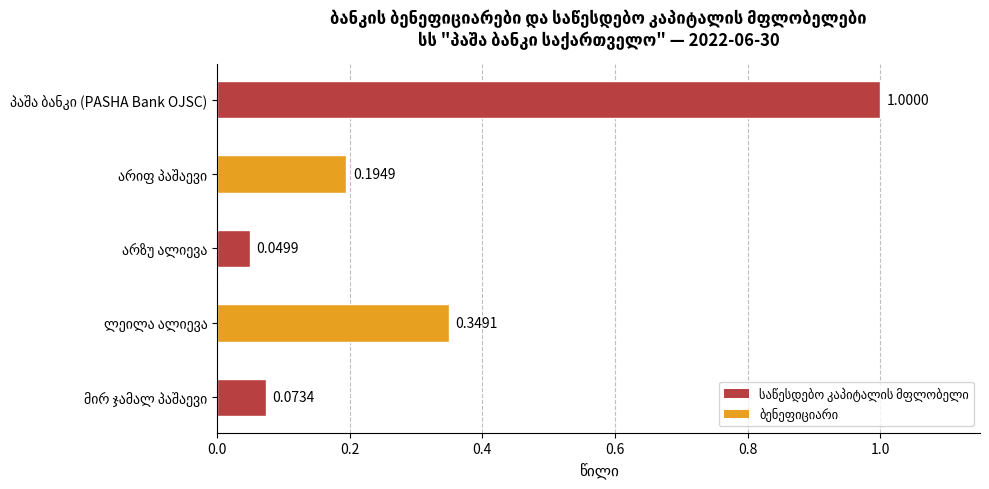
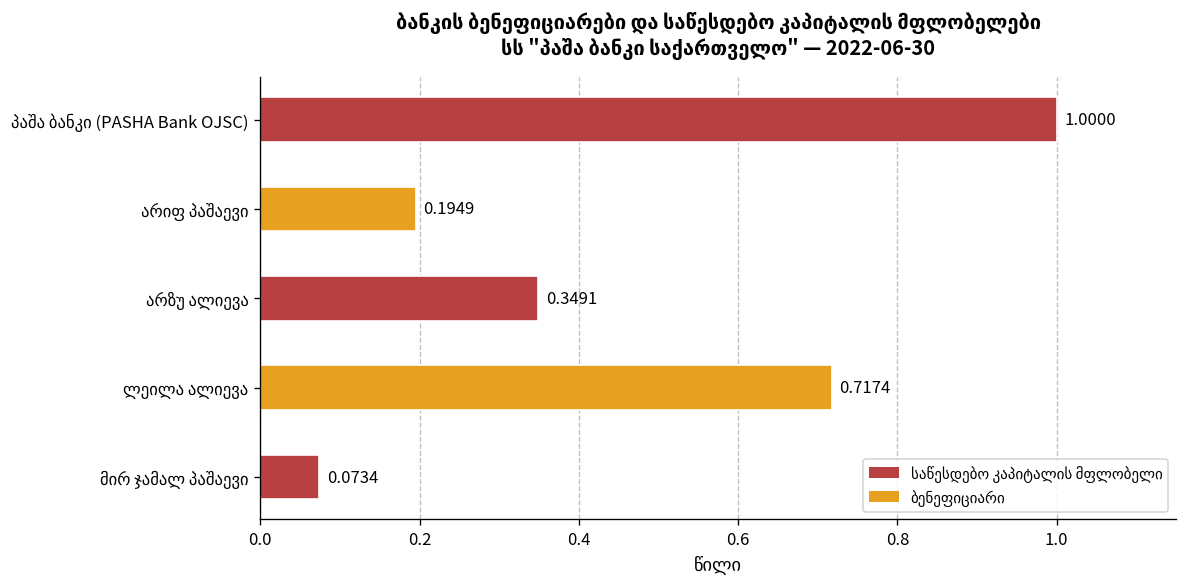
არზუ ალიევა: 0.0499 -> 0.3491
ლეილა ალიევა: 0.3491 -> 0.7174
